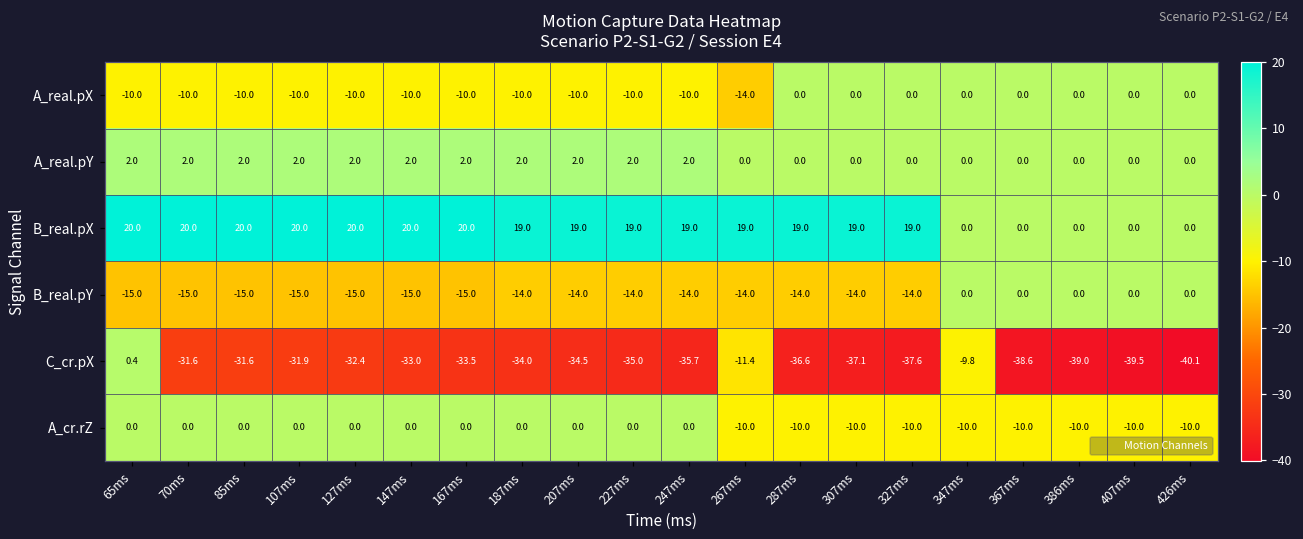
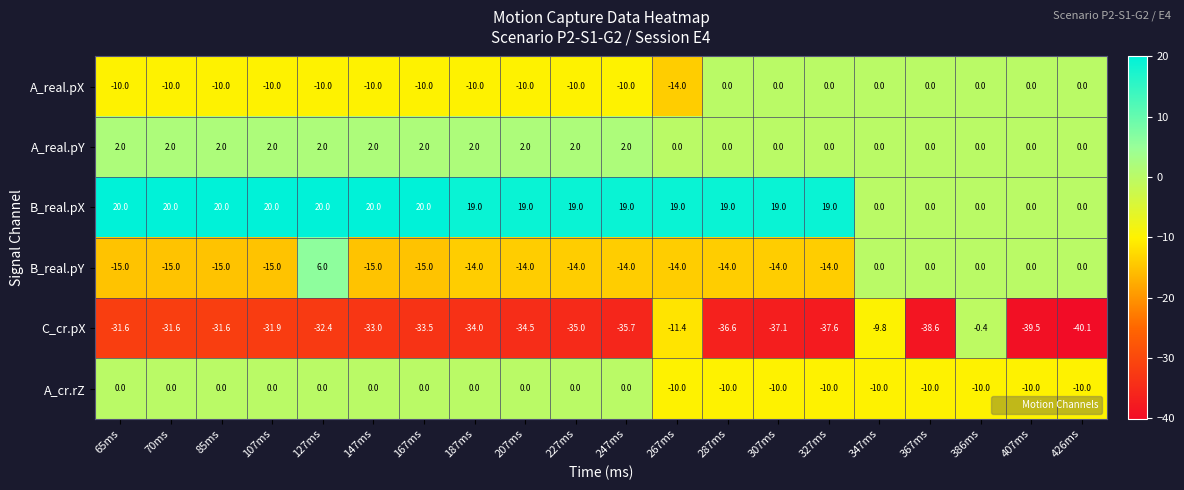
B_real.pY, 127ms: -15.0 -> 6.0
C_cr.pX, 65ms: 0.4 -> -31.6
C_cr.pX, 386ms: -39.0 -> -0.4
